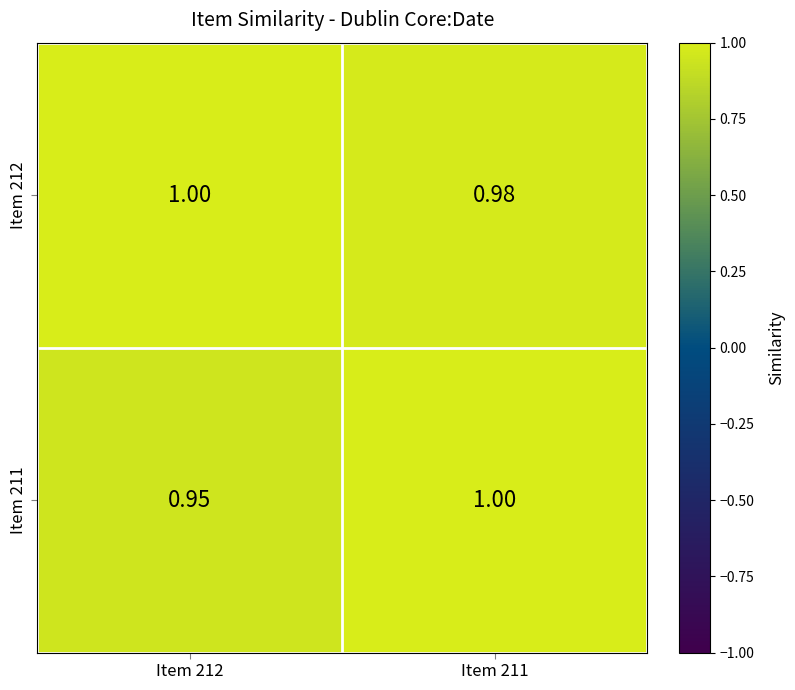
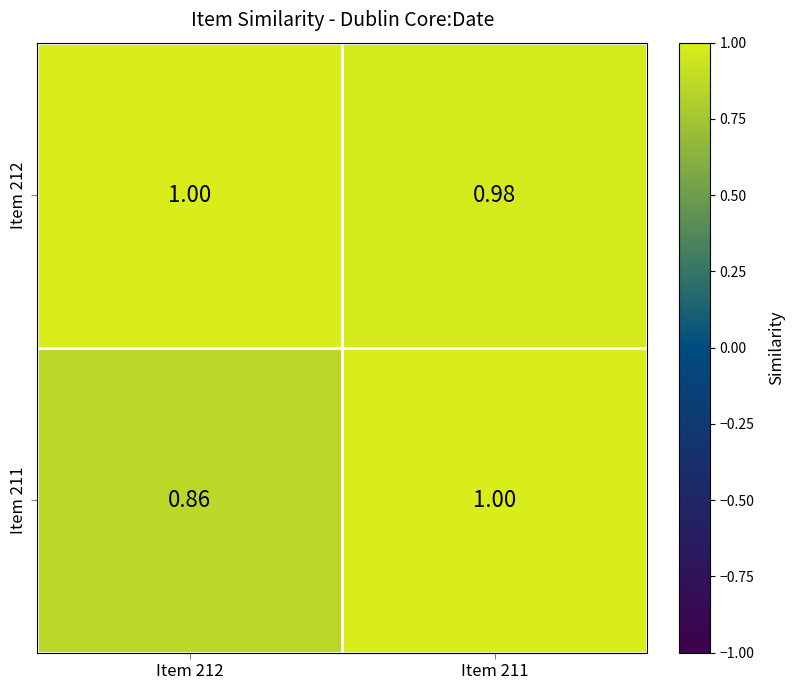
Item 211, Item 212: 0.95 -> 0.86
